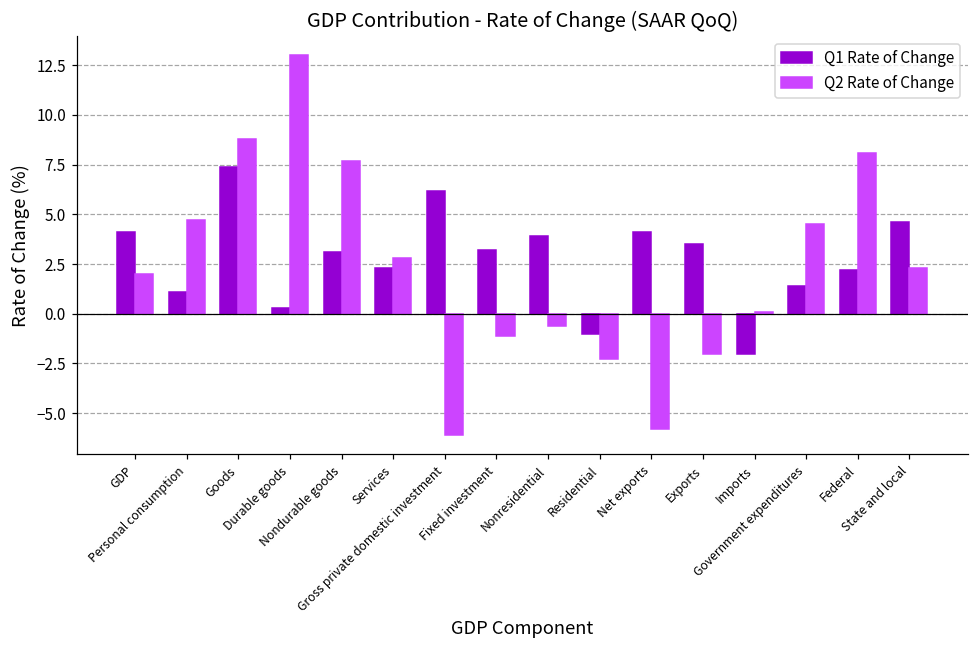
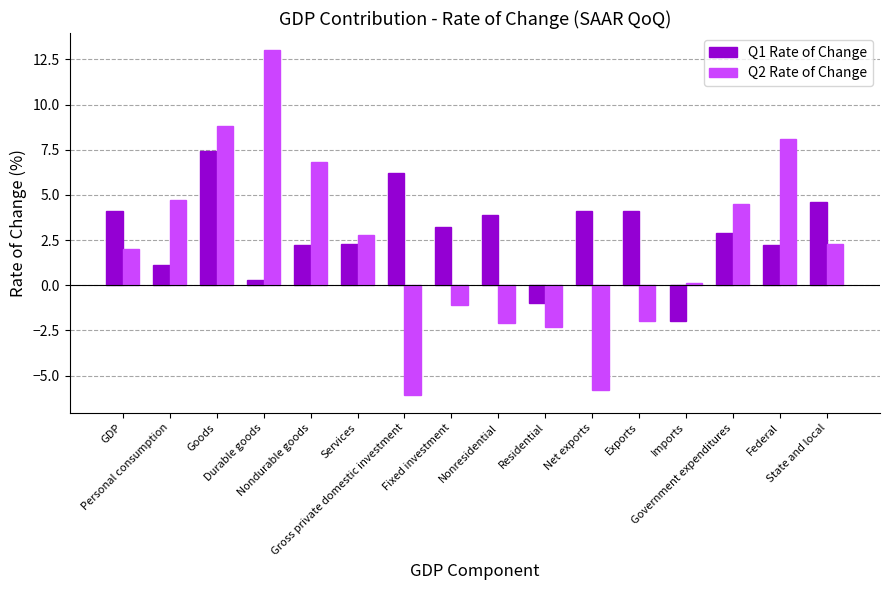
Q1 Rate of Change, Nondurable goods: 3.1 -> 2.2
Q2 Rate of Change, Nondurable goods: 7.7 -> 6.8
Q2 Rate of Change, Nonresidential: -0.6 -> -2.1
Q1 Rate of Change, Exports: 3.5 -> 4.1
Q1 Rate of Change, Government expenditures: 1.4 -> 2.9
